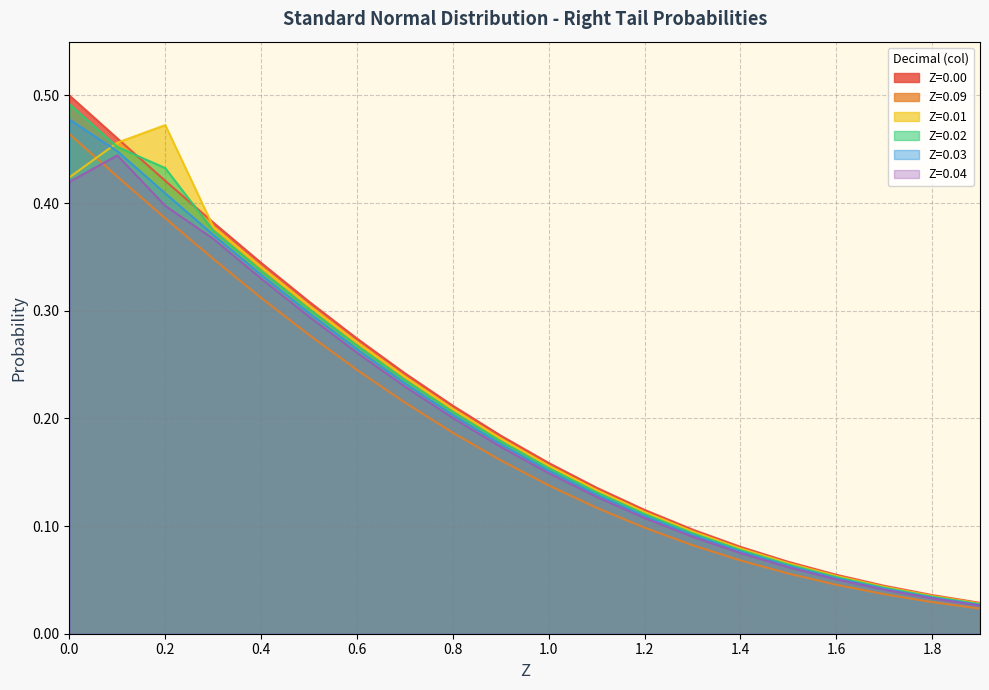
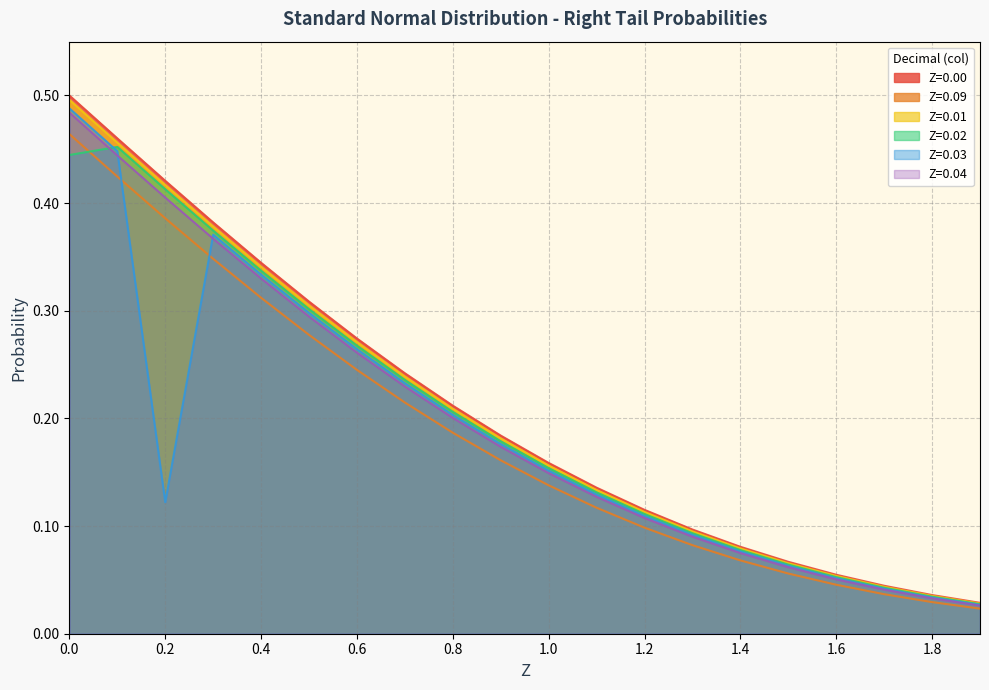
Z=0.01, 0.0: 0.424 -> 0.496
Z=0.02, 0.0: 0.492 -> 0.445
Z=0.03, 0.0: 0.478 -> 0.488
Z=0.04, 0.0: 0.420 -> 0.484
Z=0.01, 0.2: 0.472 -> 0.417
Z=0.02, 0.2: 0.433 -> 0.413
Z=0.03, 0.2: 0.409 -> 0.122
Z=0.04, 0.2: 0.397 -> 0.405
